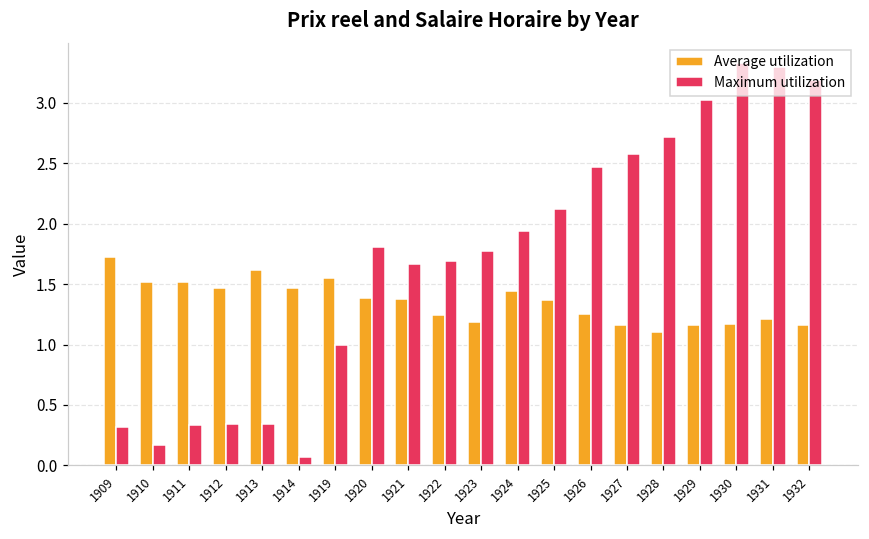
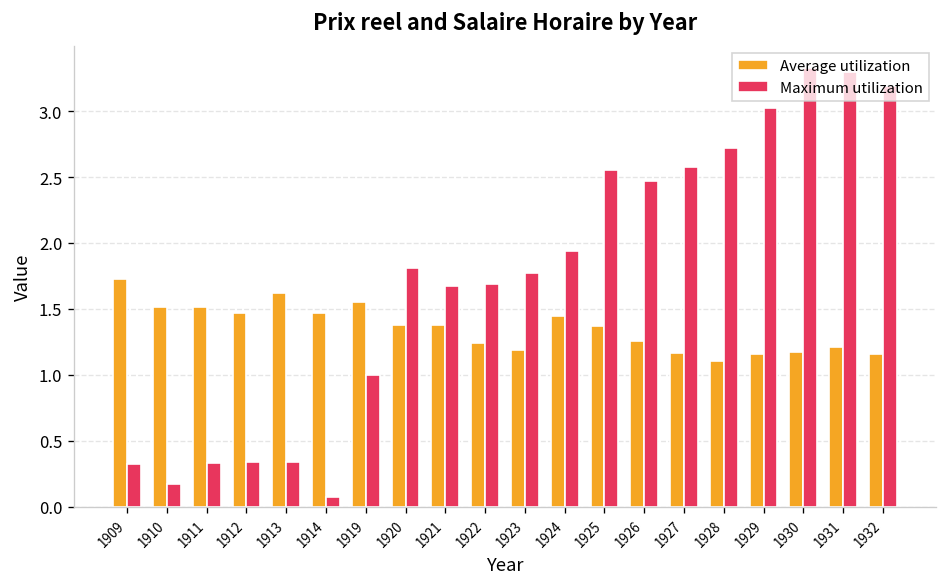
Maximum utilization, 1925: 2.12 -> 2.55
